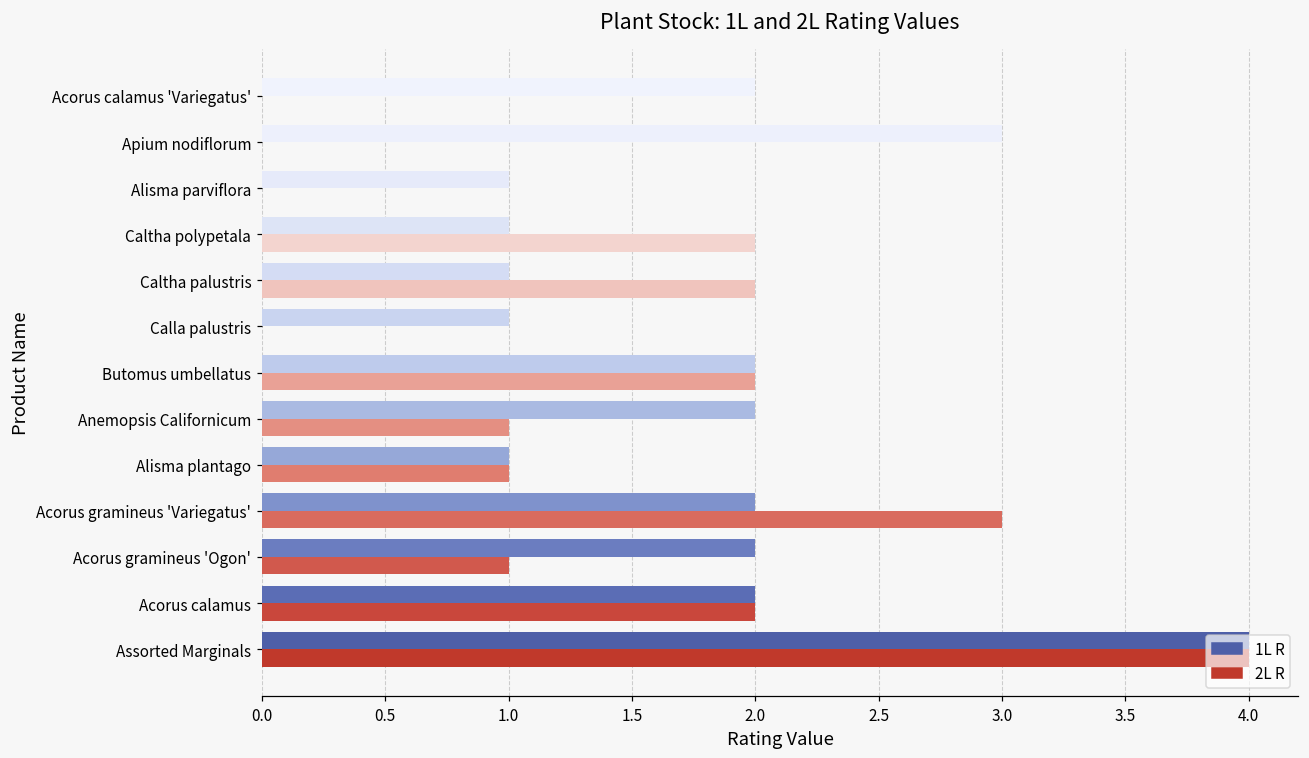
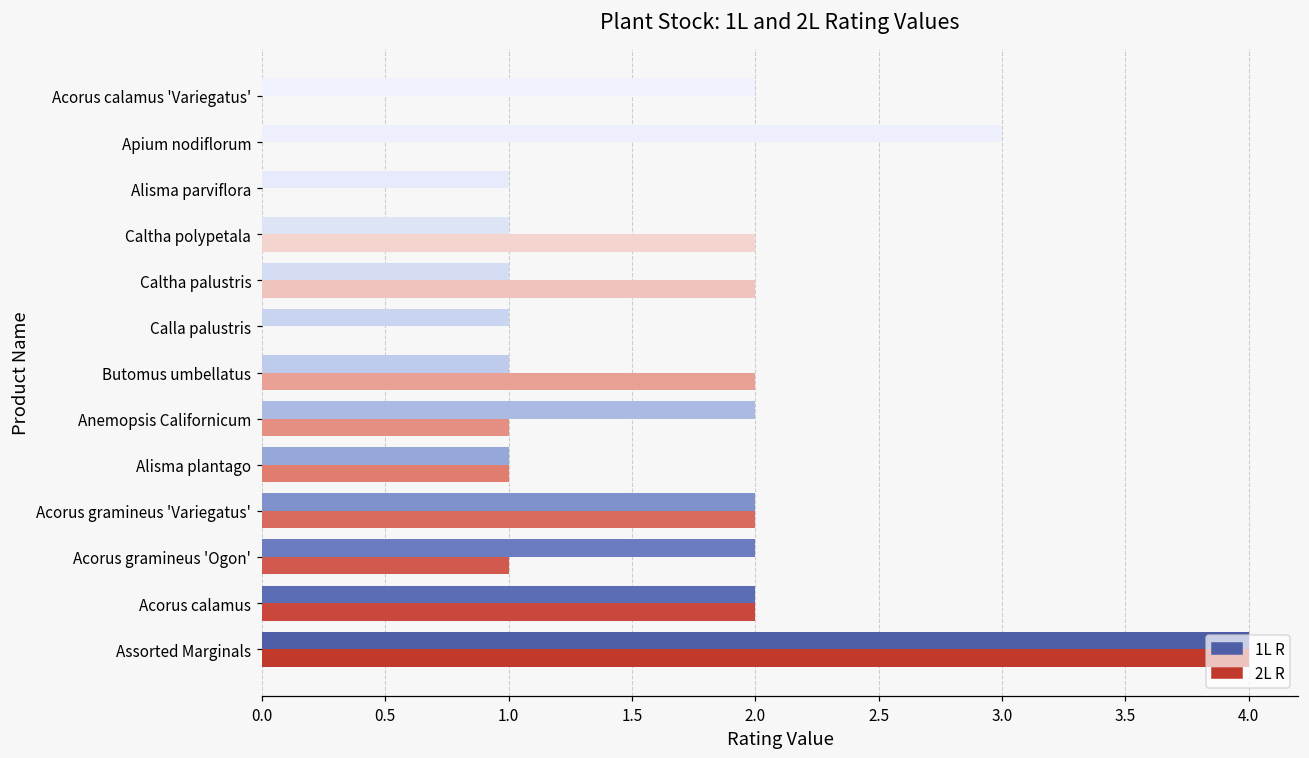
1L R, Butomus umbellatus: 2 -> 1
2L R, Acorus gramineus 'Variegatus': 3 -> 2
